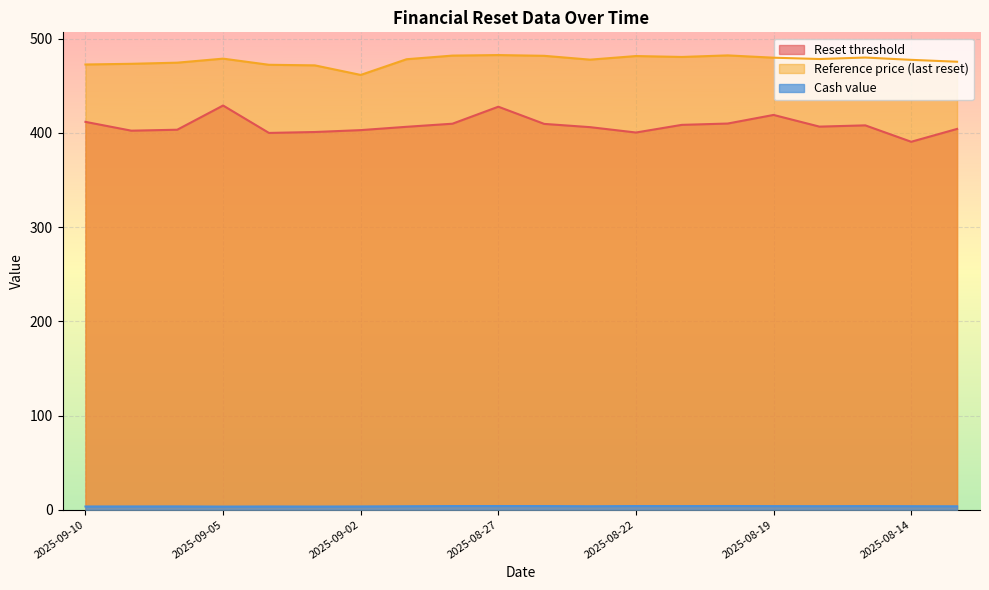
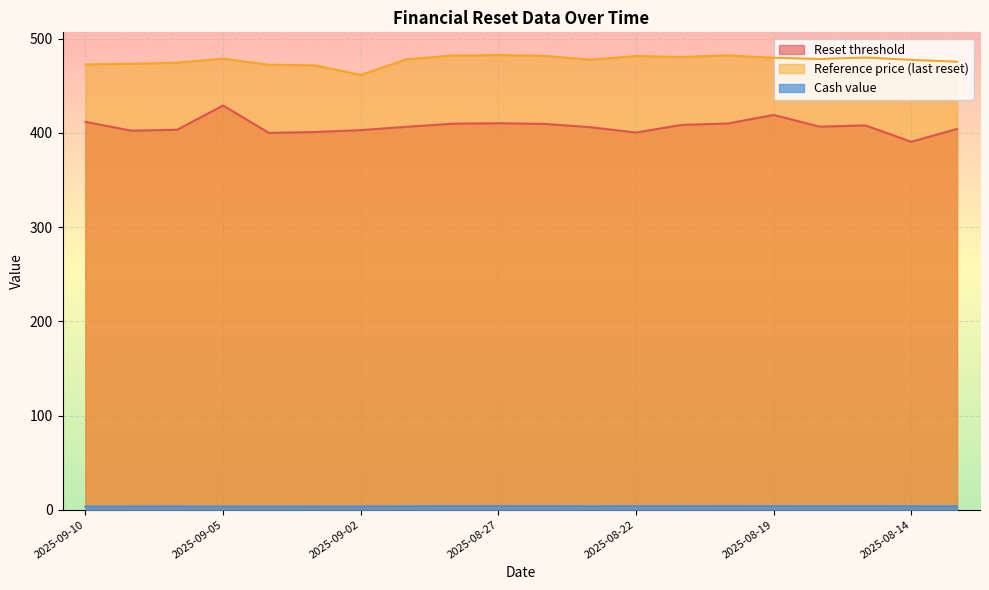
Reset threshold, 2025-08-27: 430 -> 410
